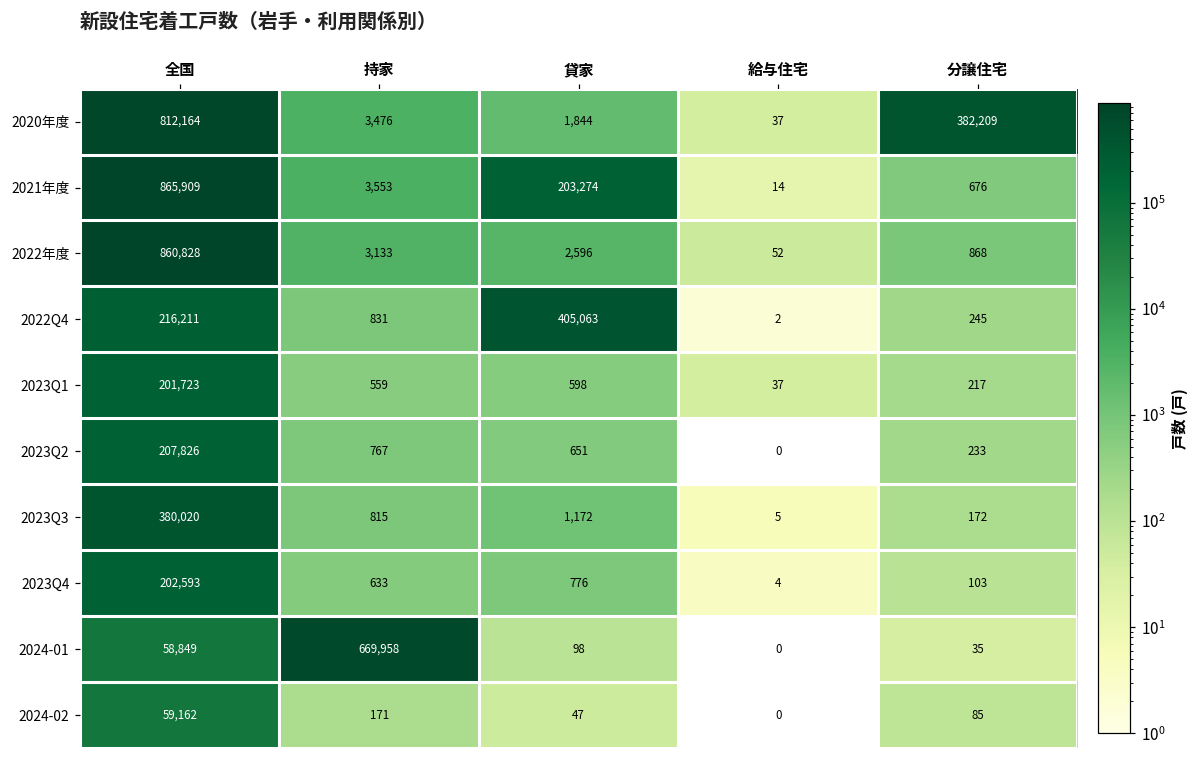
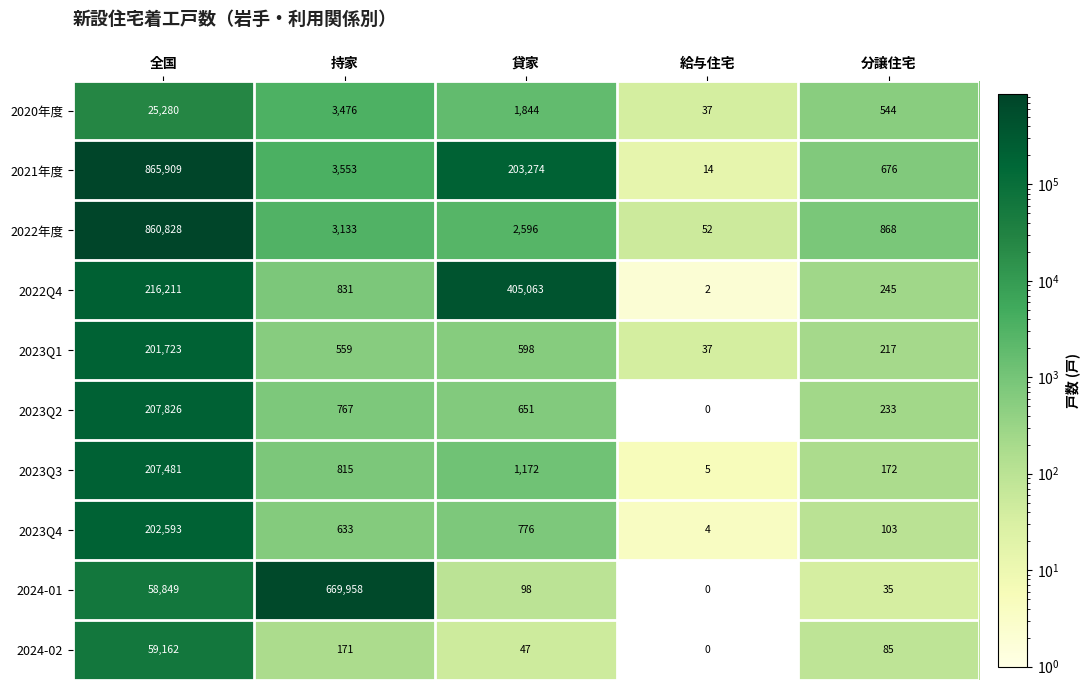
2020年度, 全国: 812,164 -> 25,280
2020年度, 分譲住宅: 382,209 -> 544
2023Q3, 全国: 380,020 -> 207,481
